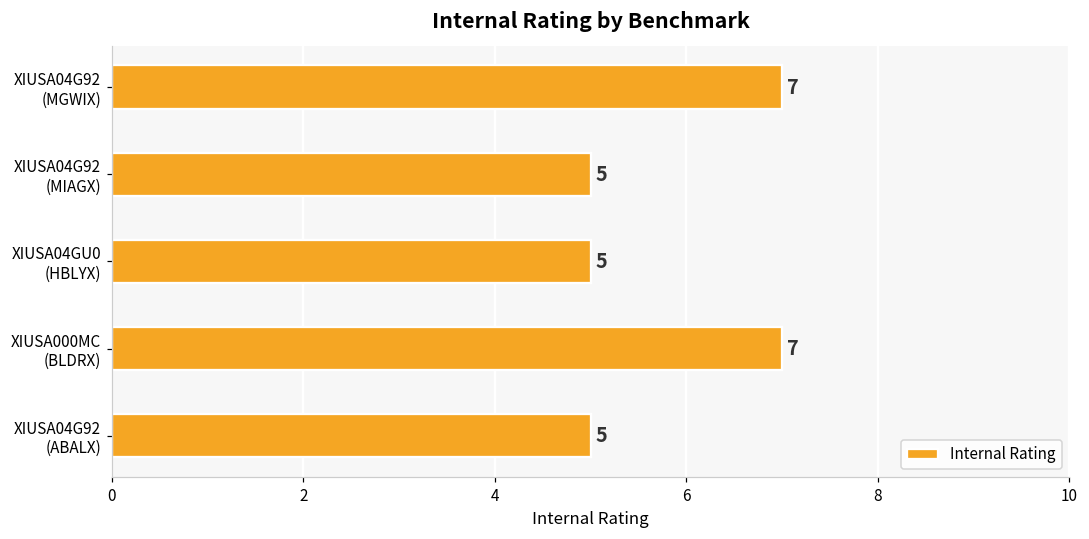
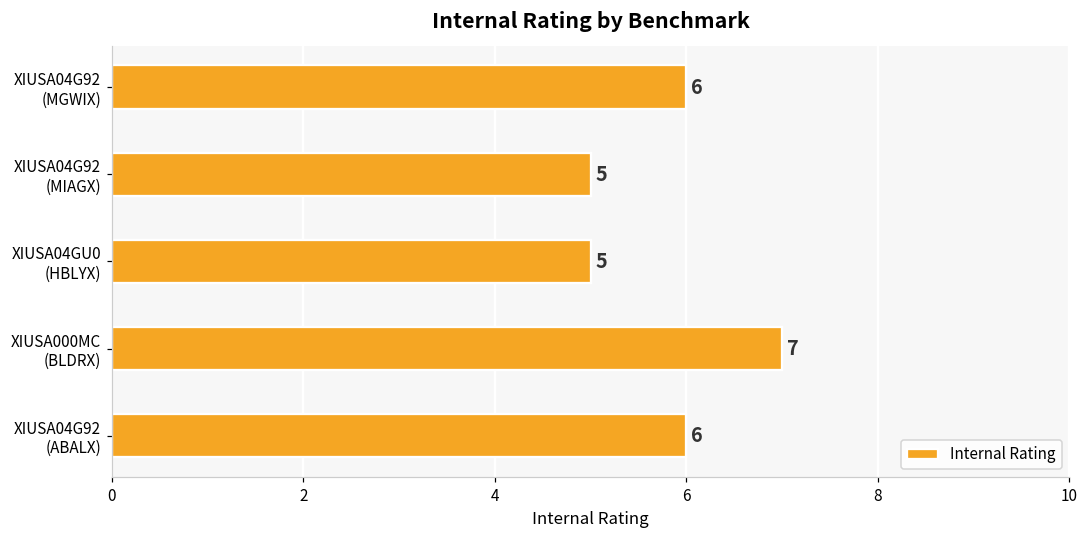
XIUSA04G92 (MGWIX): 7 -> 6
XIUSA04G92 (ABALX): 5 -> 6
